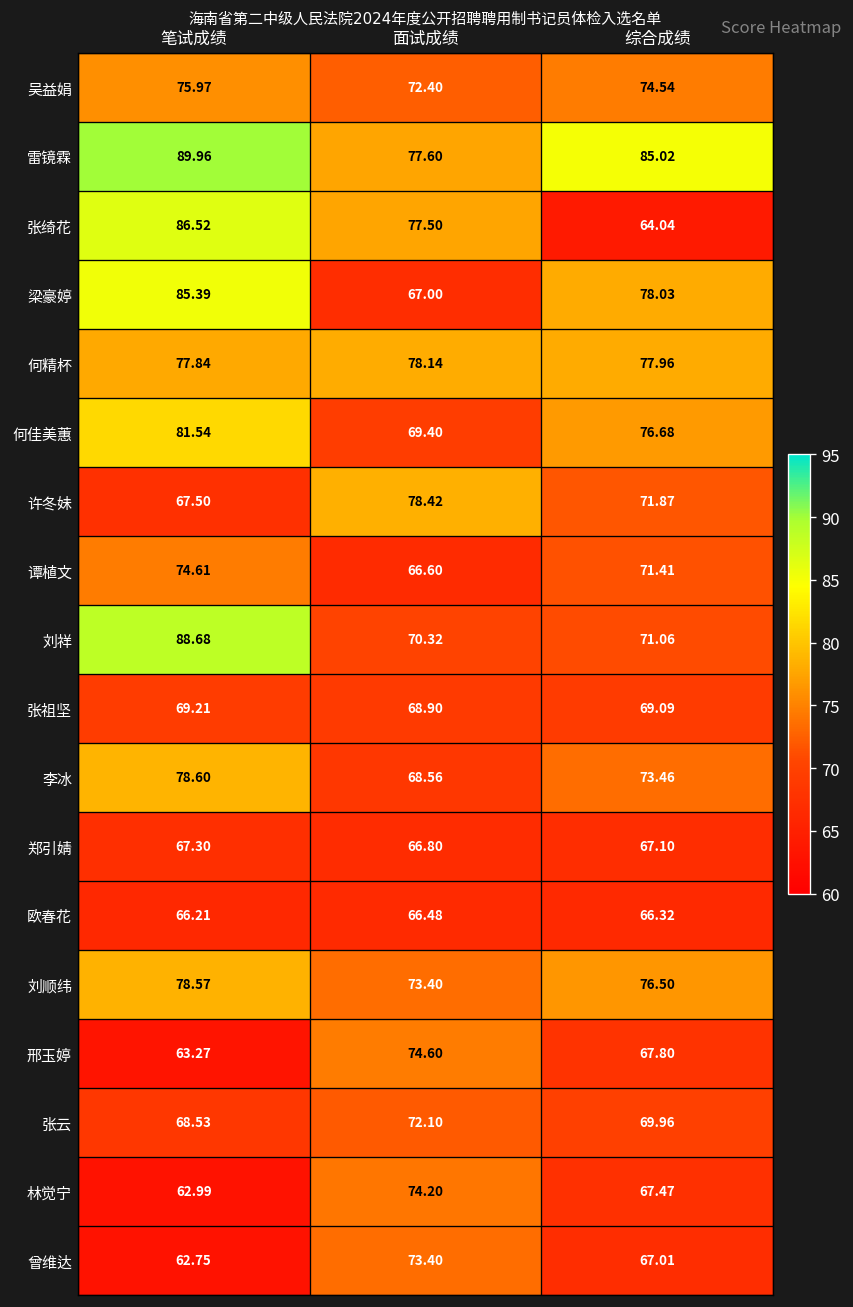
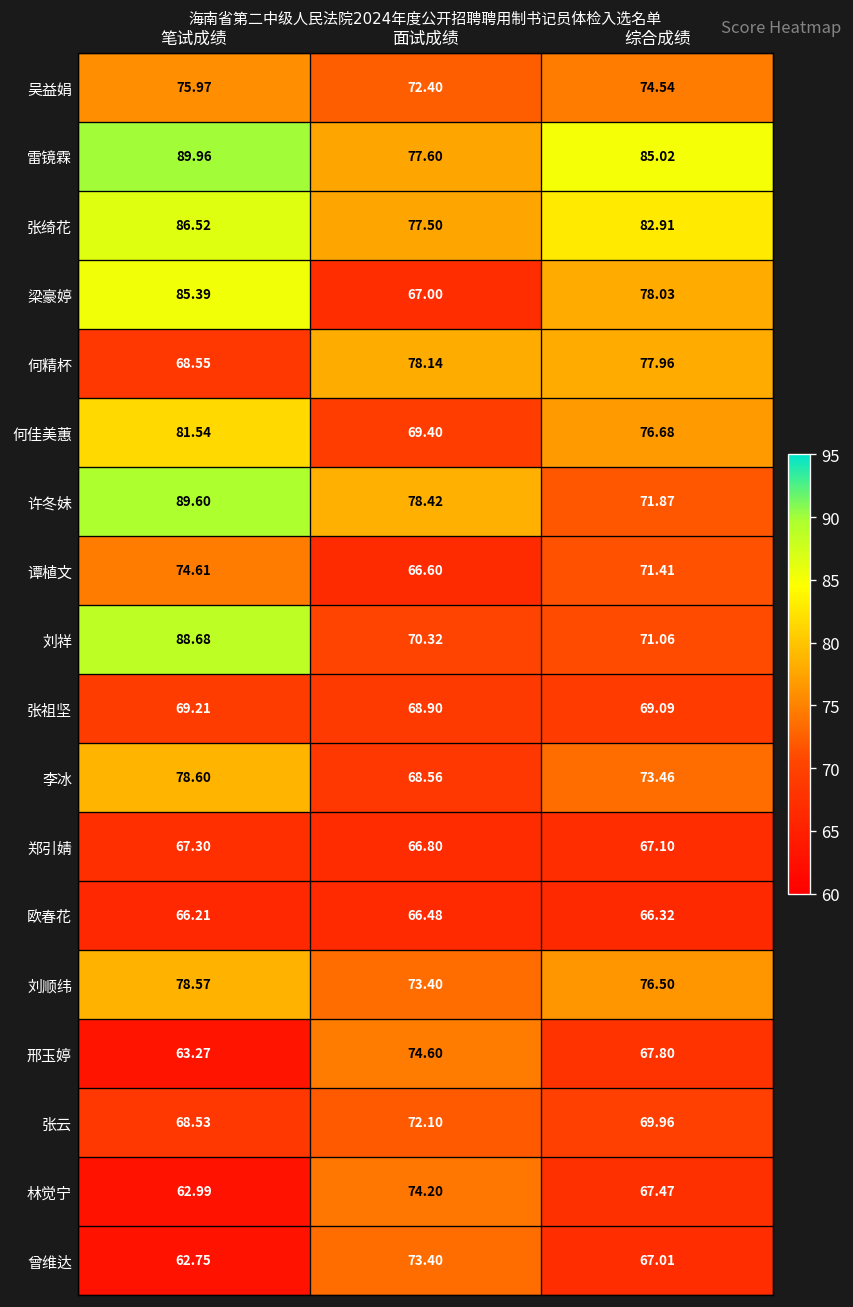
张绮花, 综合成绩: 64.04 -> 82.91
何精杯, 笔试成绩: 77.84 -> 68.55
许冬妹, 笔试成绩: 67.50 -> 89.60
